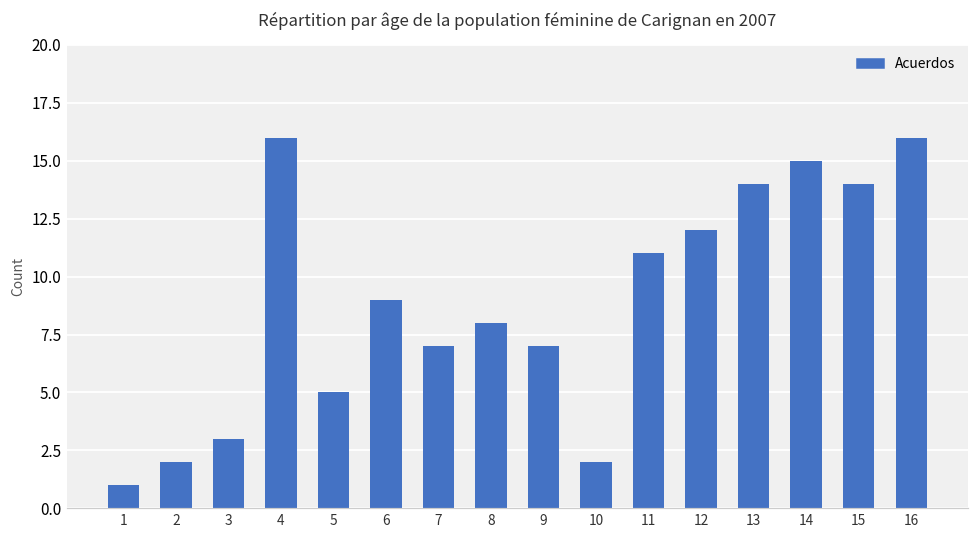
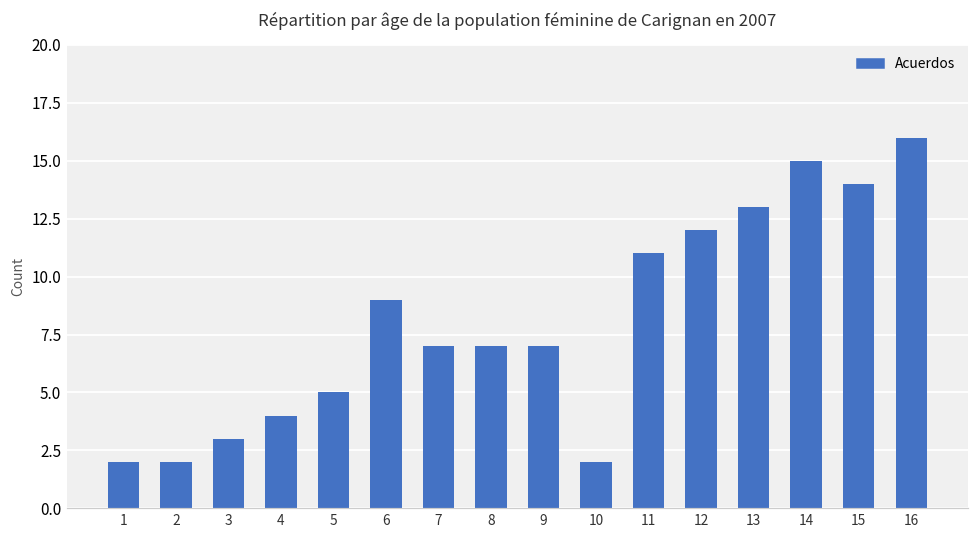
1: 1 -> 2
4: 16 -> 4
8: 8 -> 7
13: 14 -> 13
